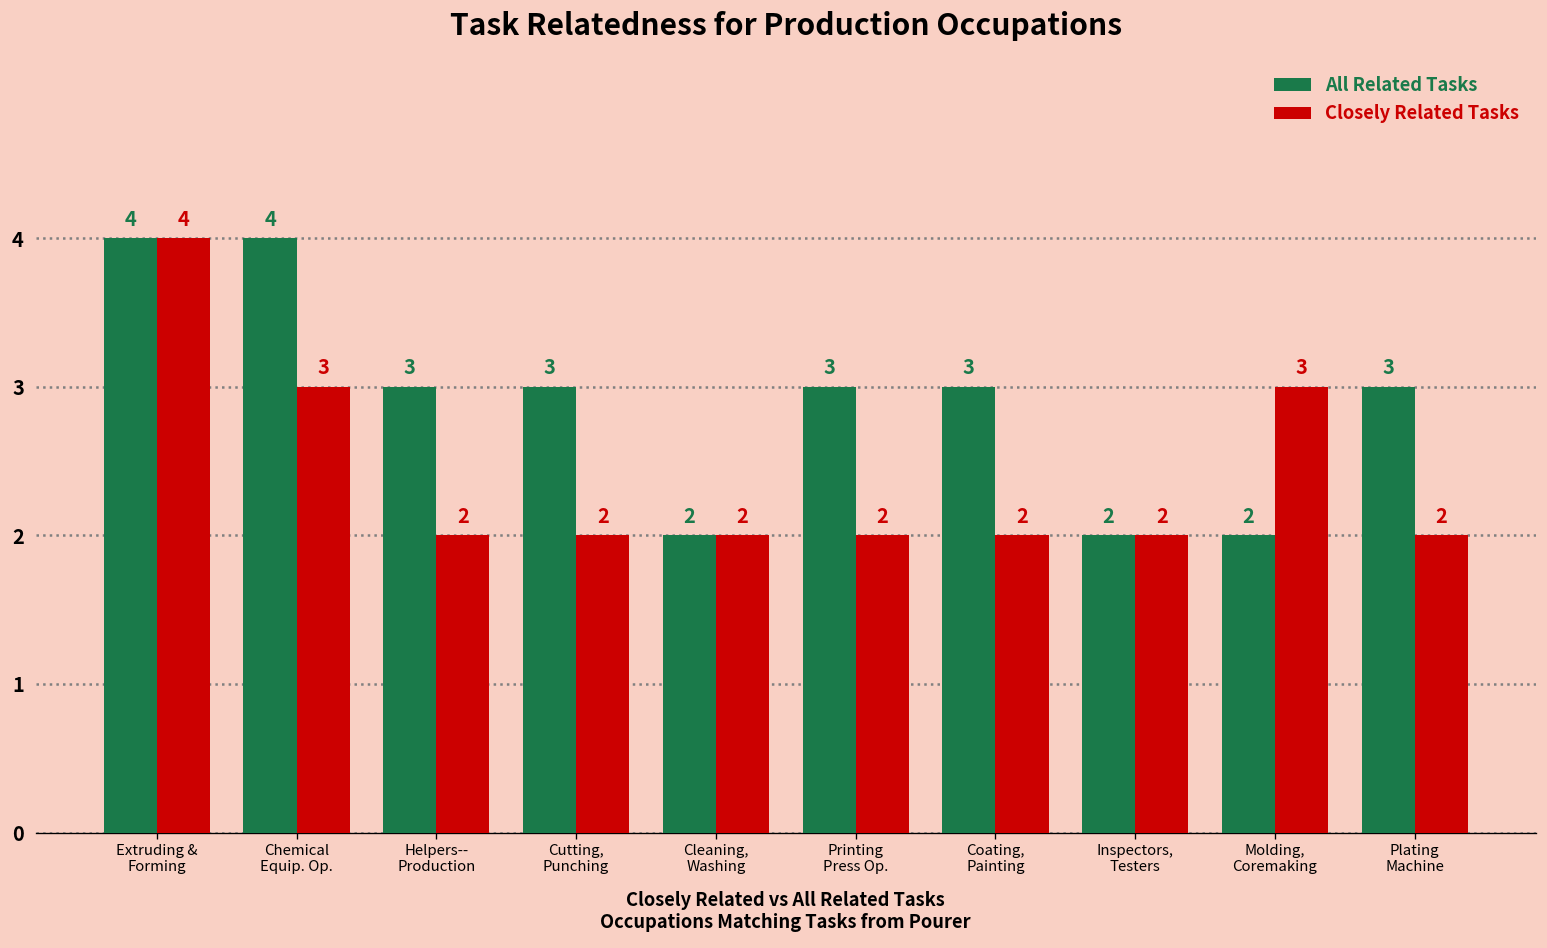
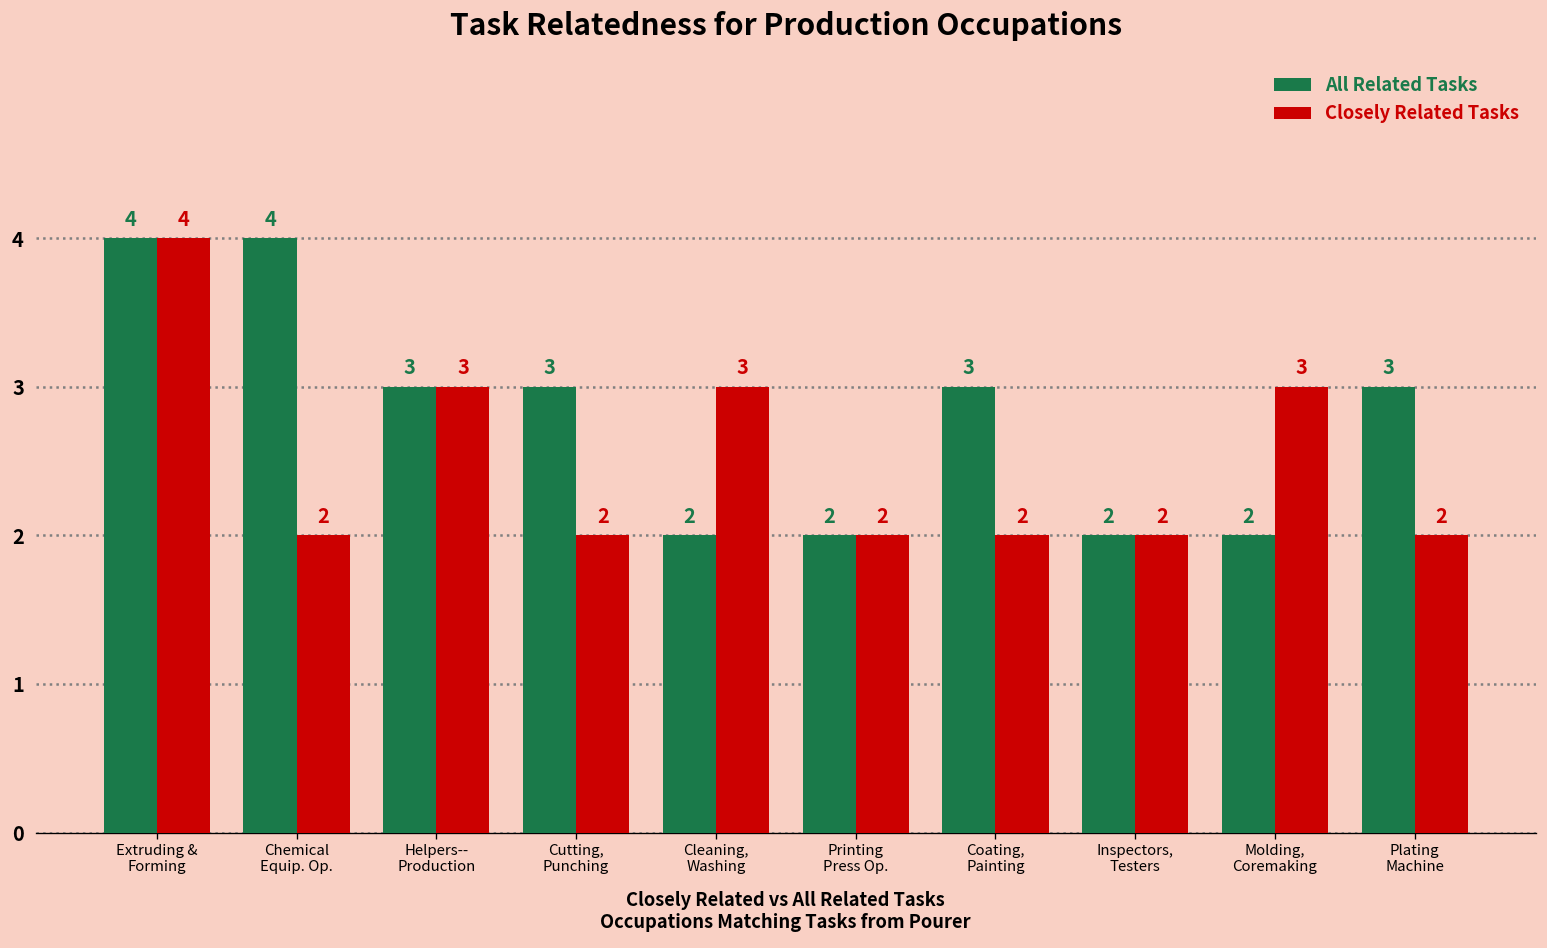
Closely Related Tasks, Chemical Equip. Op.: 3 -> 2
Closely Related Tasks, Helpers-- Production: 2 -> 3
Closely Related Tasks, Cleaning, Washing: 2 -> 3
All Related Tasks, Printing Press Op.: 3 -> 2
